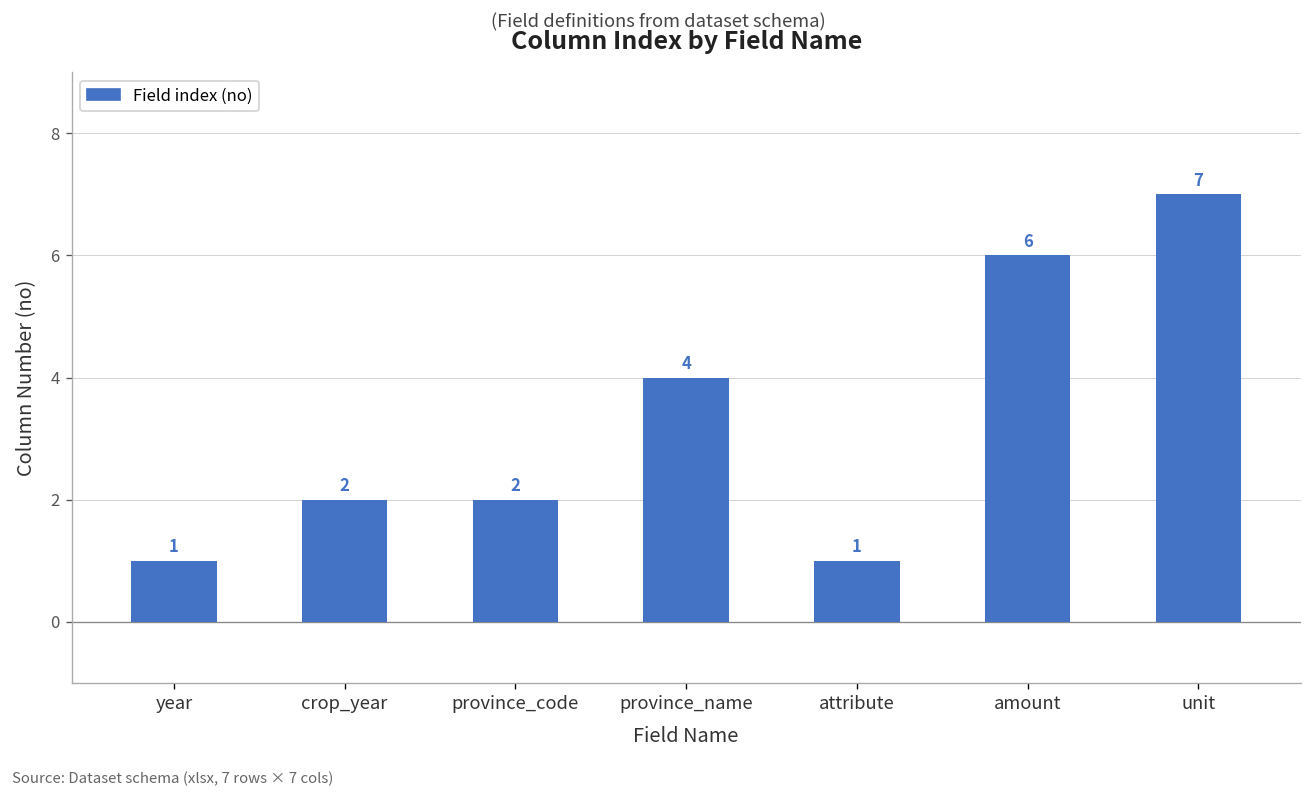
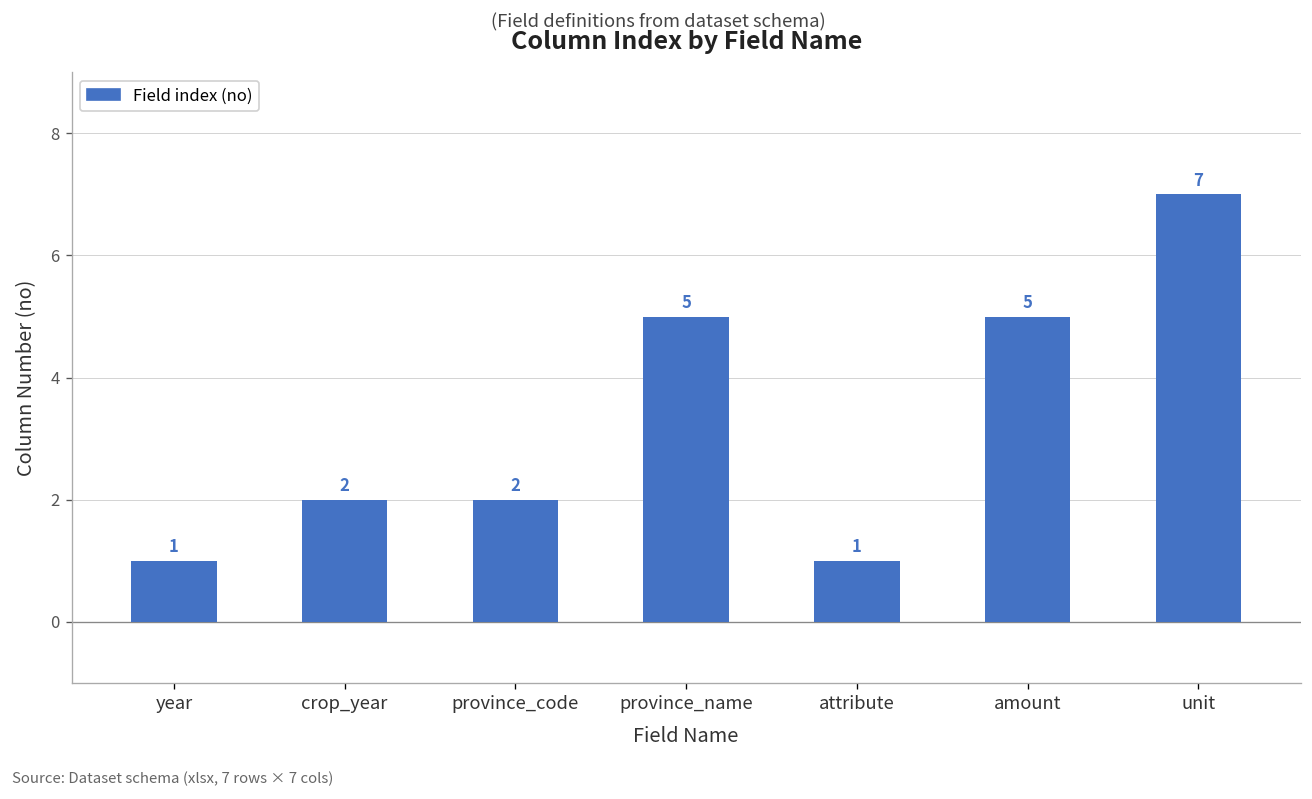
province_name: 4 -> 5
amount: 6 -> 5
